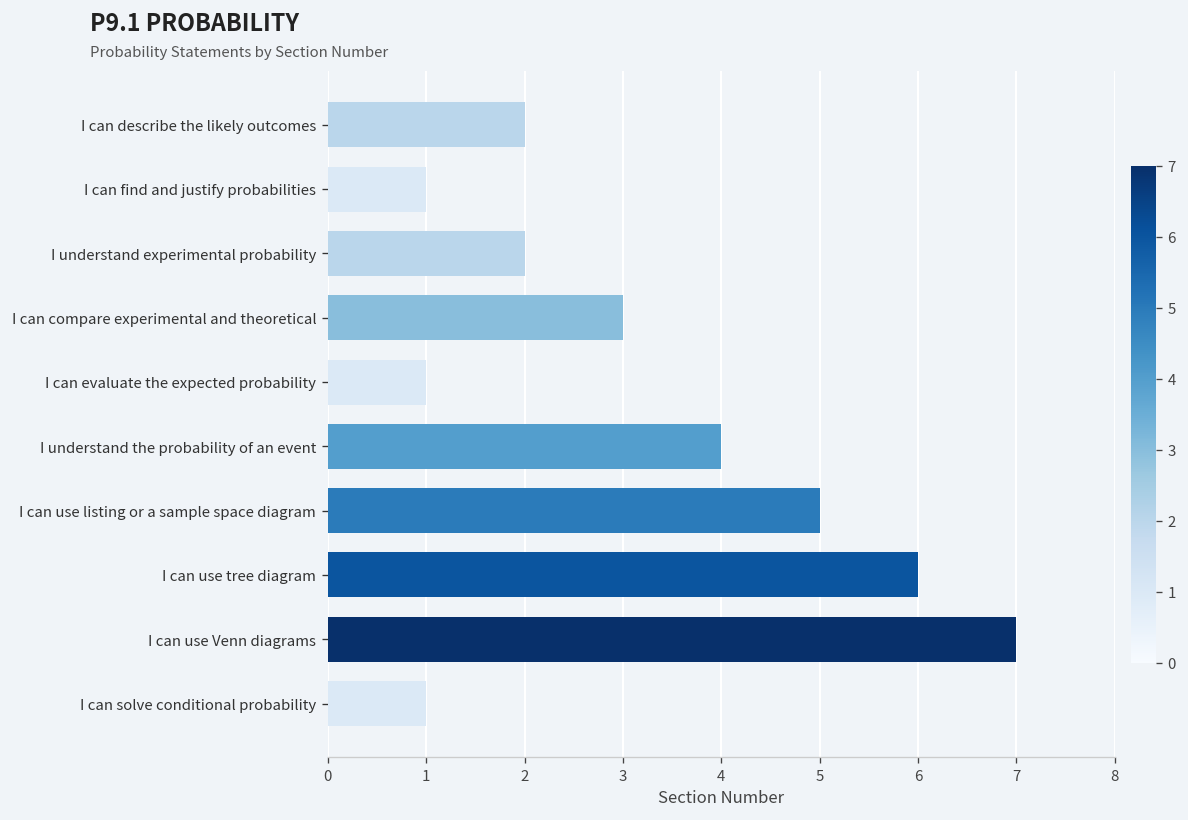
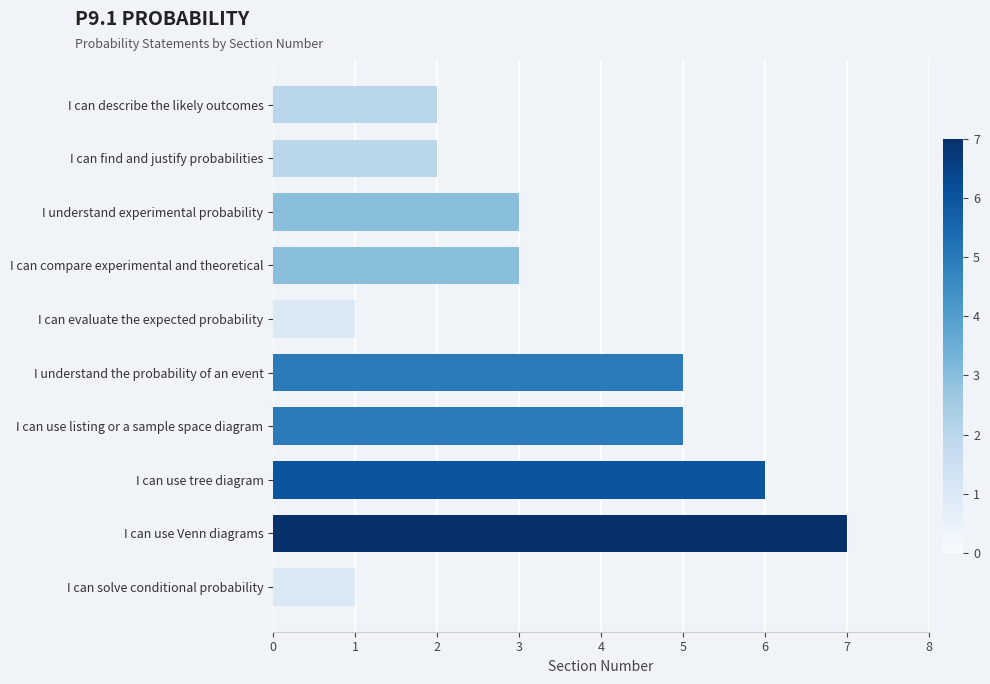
I can find and justify probabilities: 1 -> 2
I understand experimental probability: 2 -> 3
I understand the probability of an event: 4 -> 5
